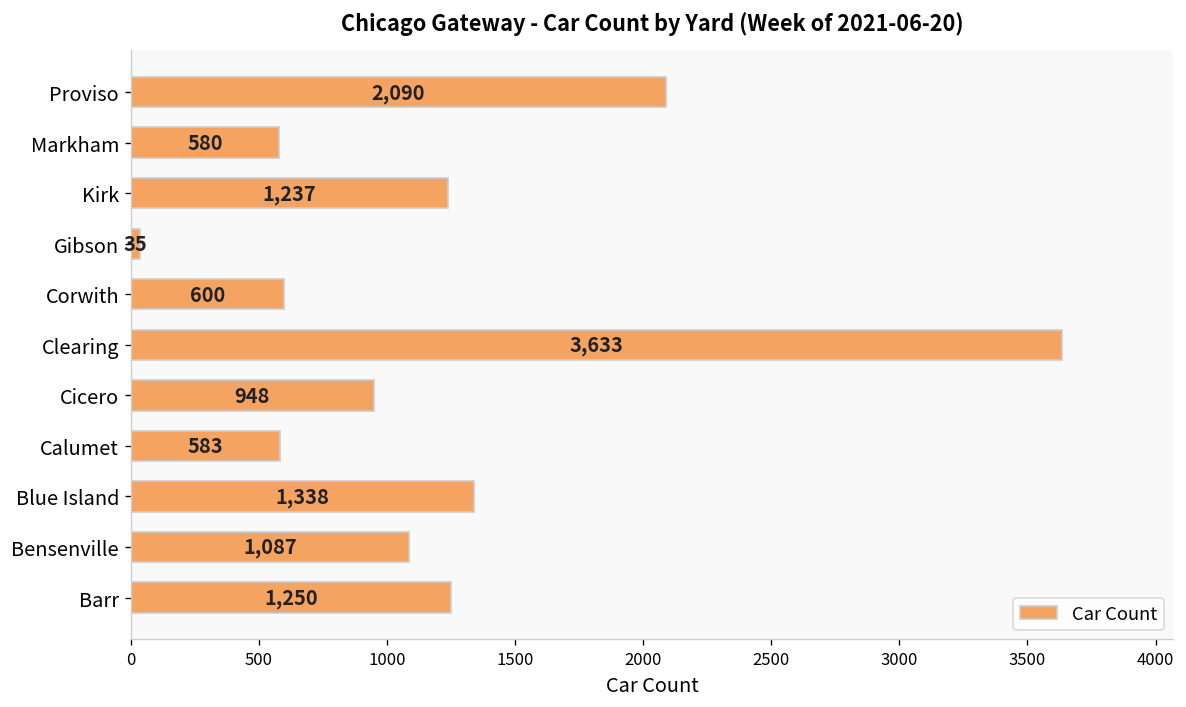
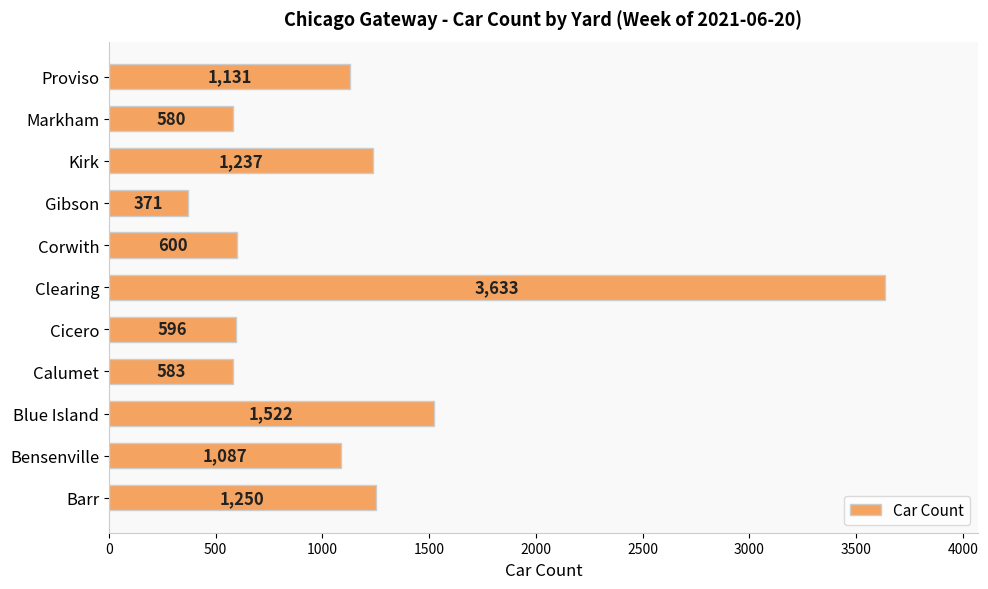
Proviso: 2,090 -> 1,131
Gibson: 35 -> 371
Cicero: 948 -> 596
Blue Island: 1,338 -> 1,522
